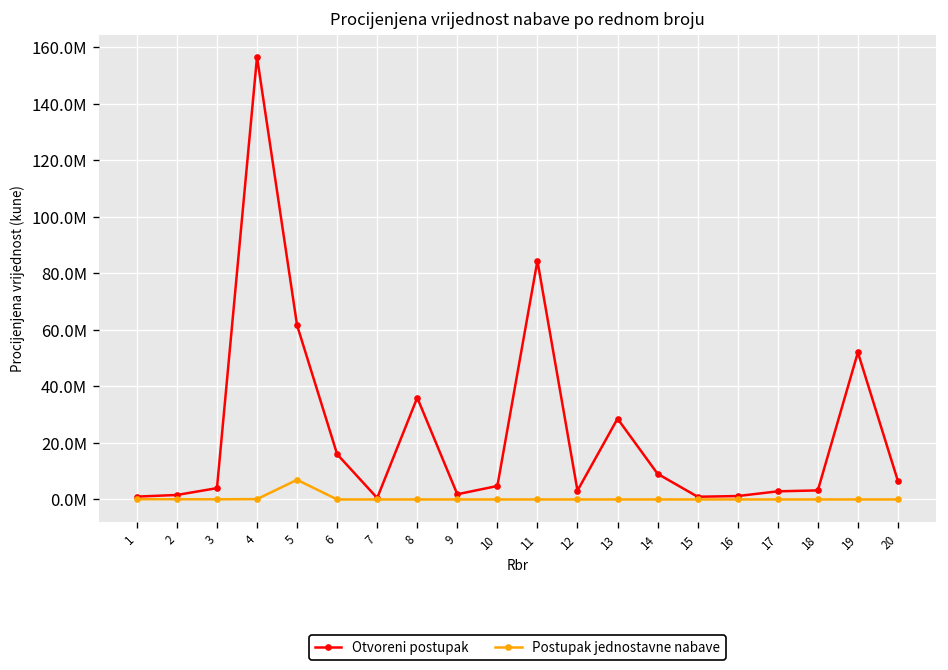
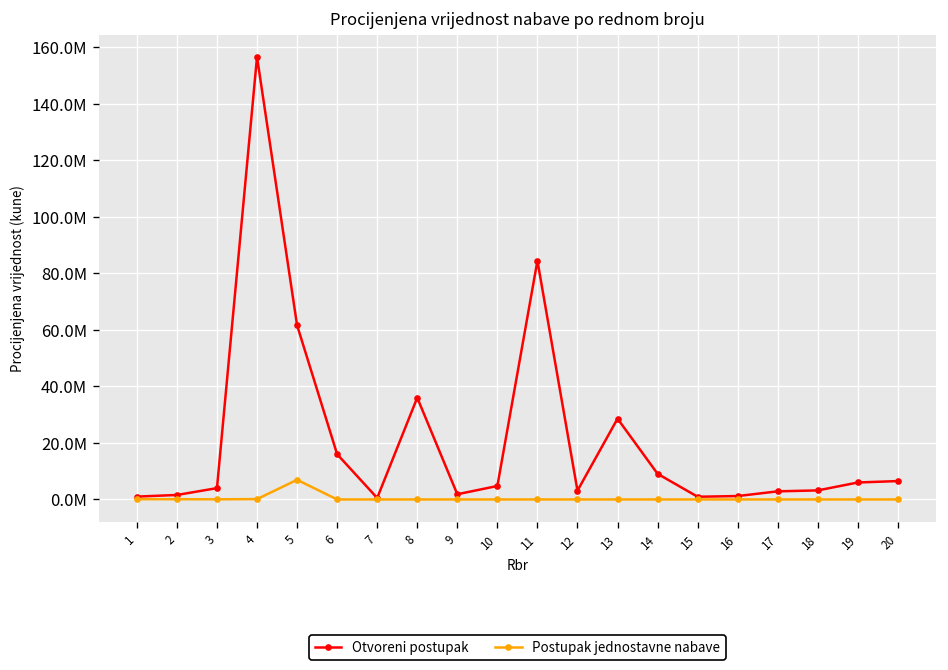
Otvoreni postupak, 19: 52000000 -> 6000000
